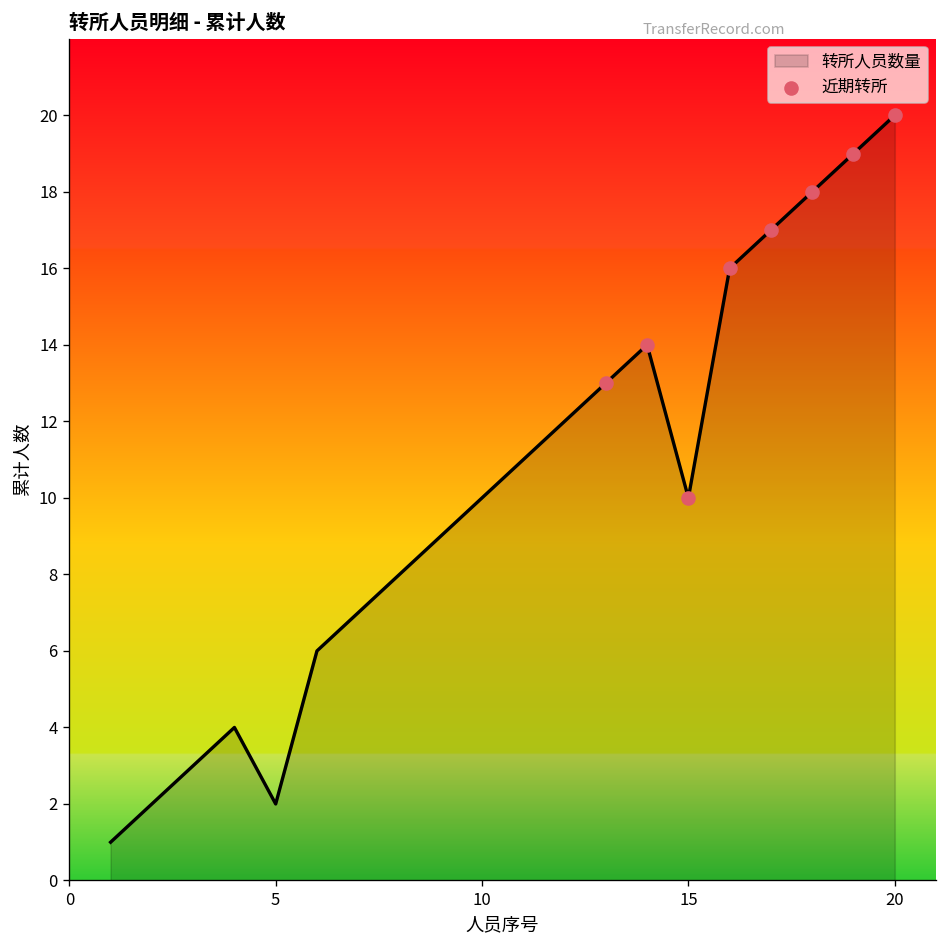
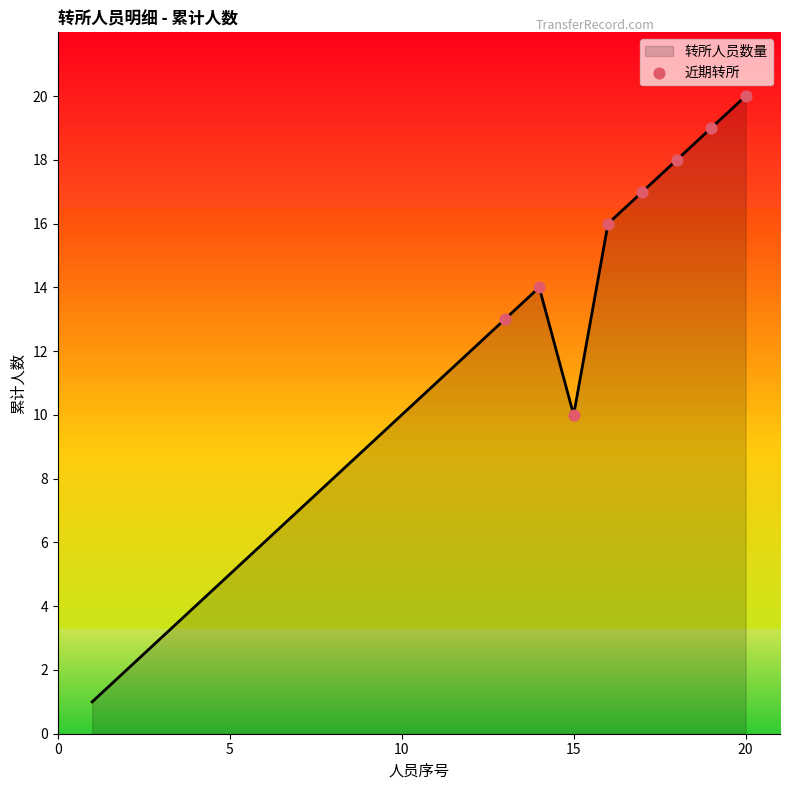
转所人员数量, 5: 2 -> 5
